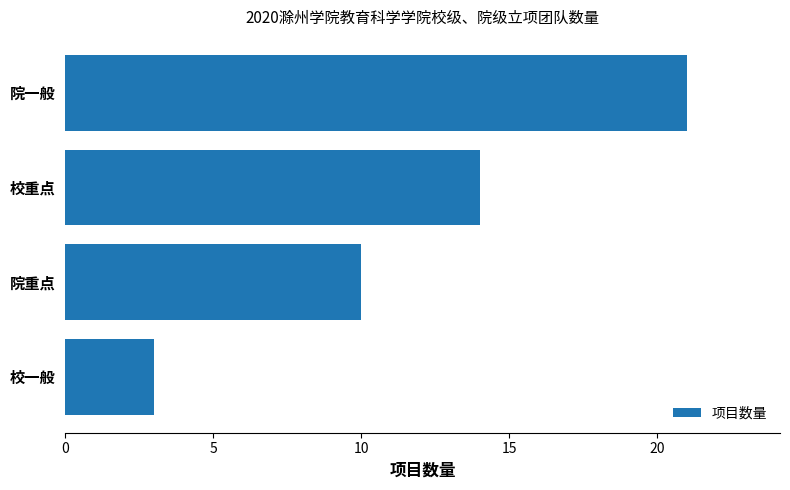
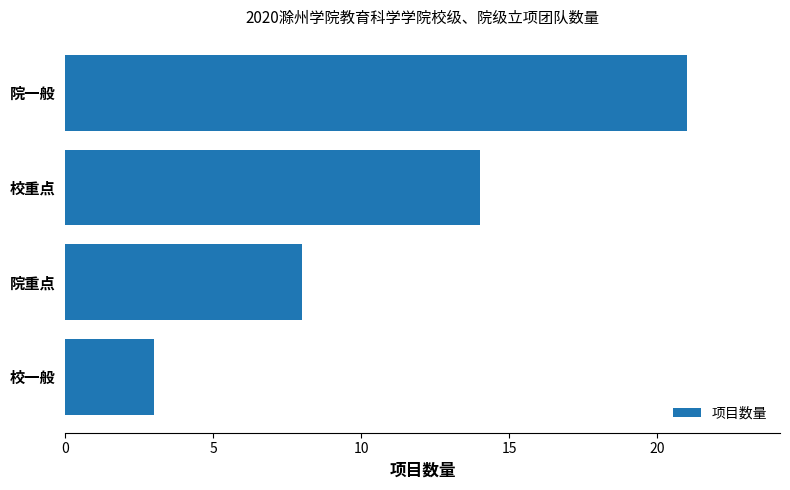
院重点: 10 -> 8
